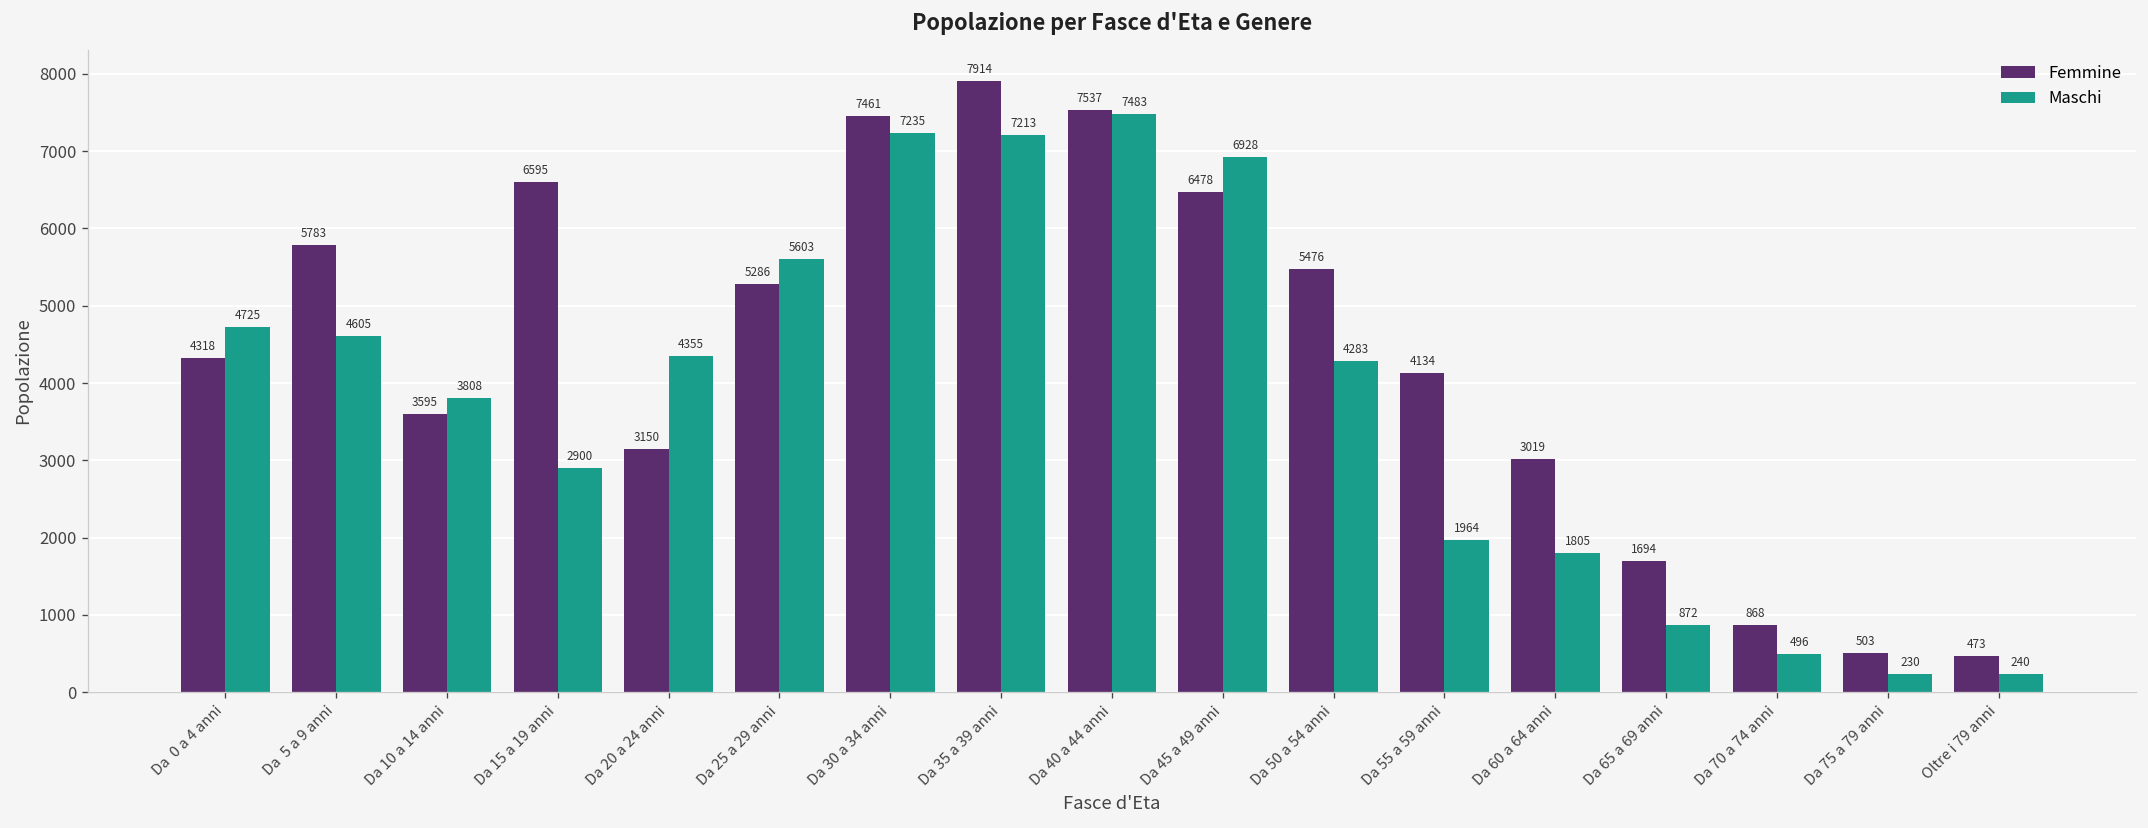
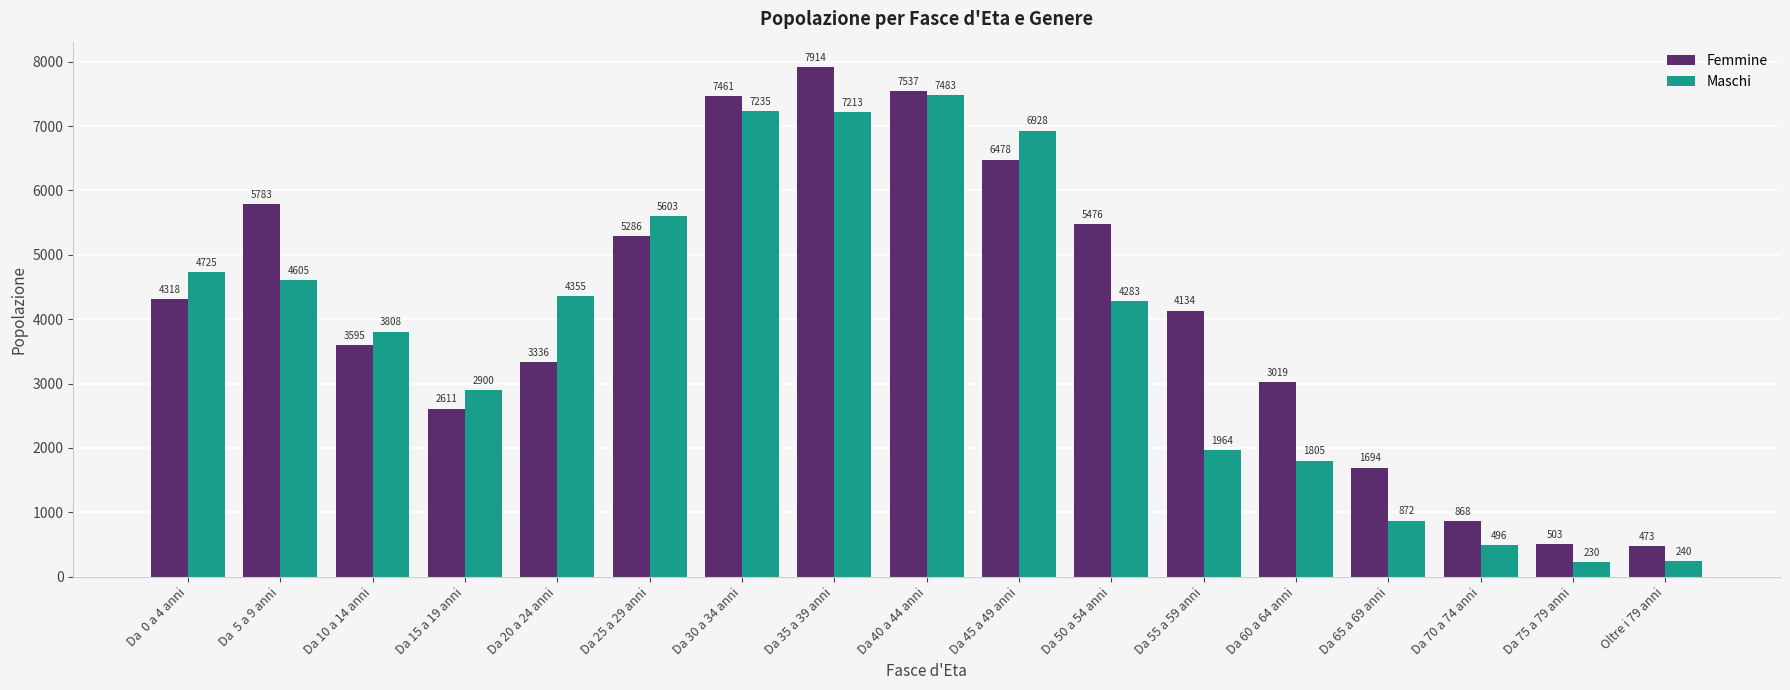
Femmine, Da 15 a 19 anni: 6595 -> 2611
Femmine, Da 20 a 24 anni: 3150 -> 3336
